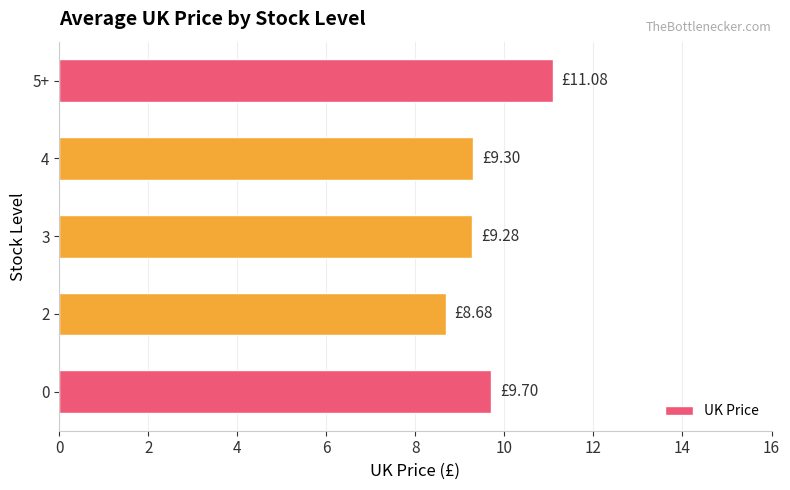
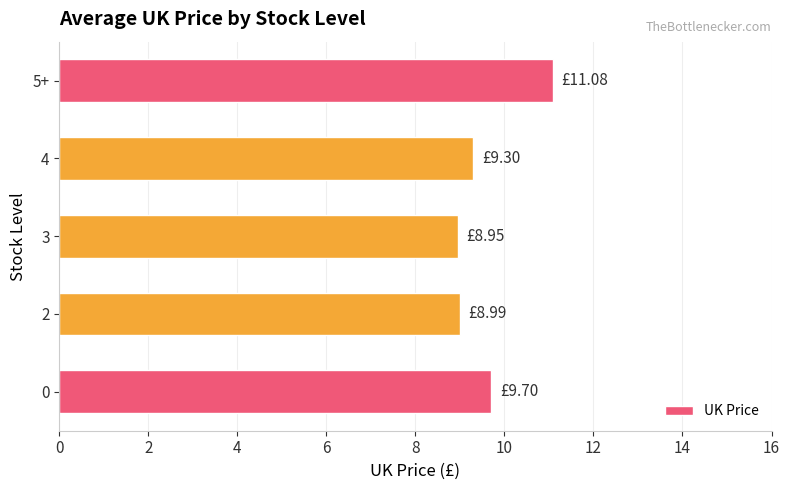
3: £9.28 -> £8.95
2: £8.68 -> £8.99
